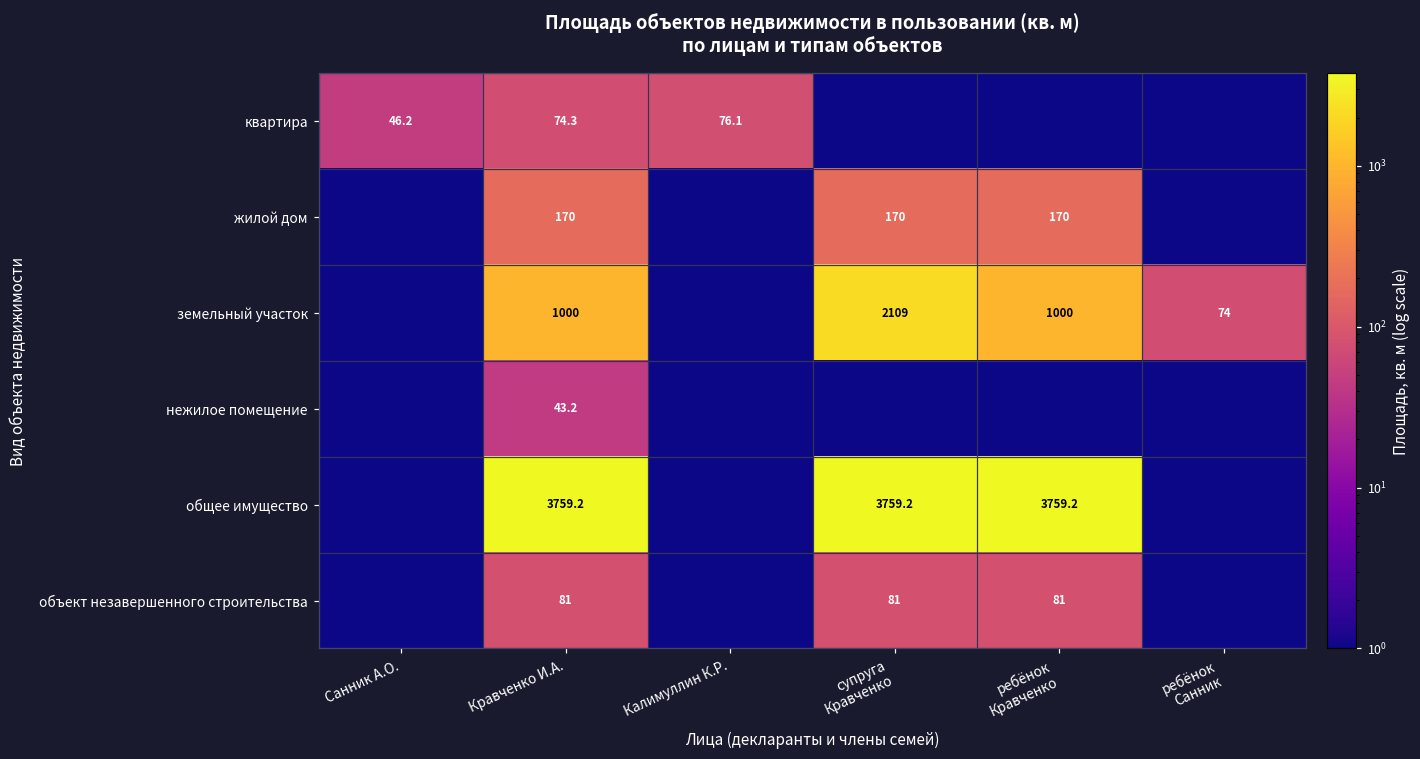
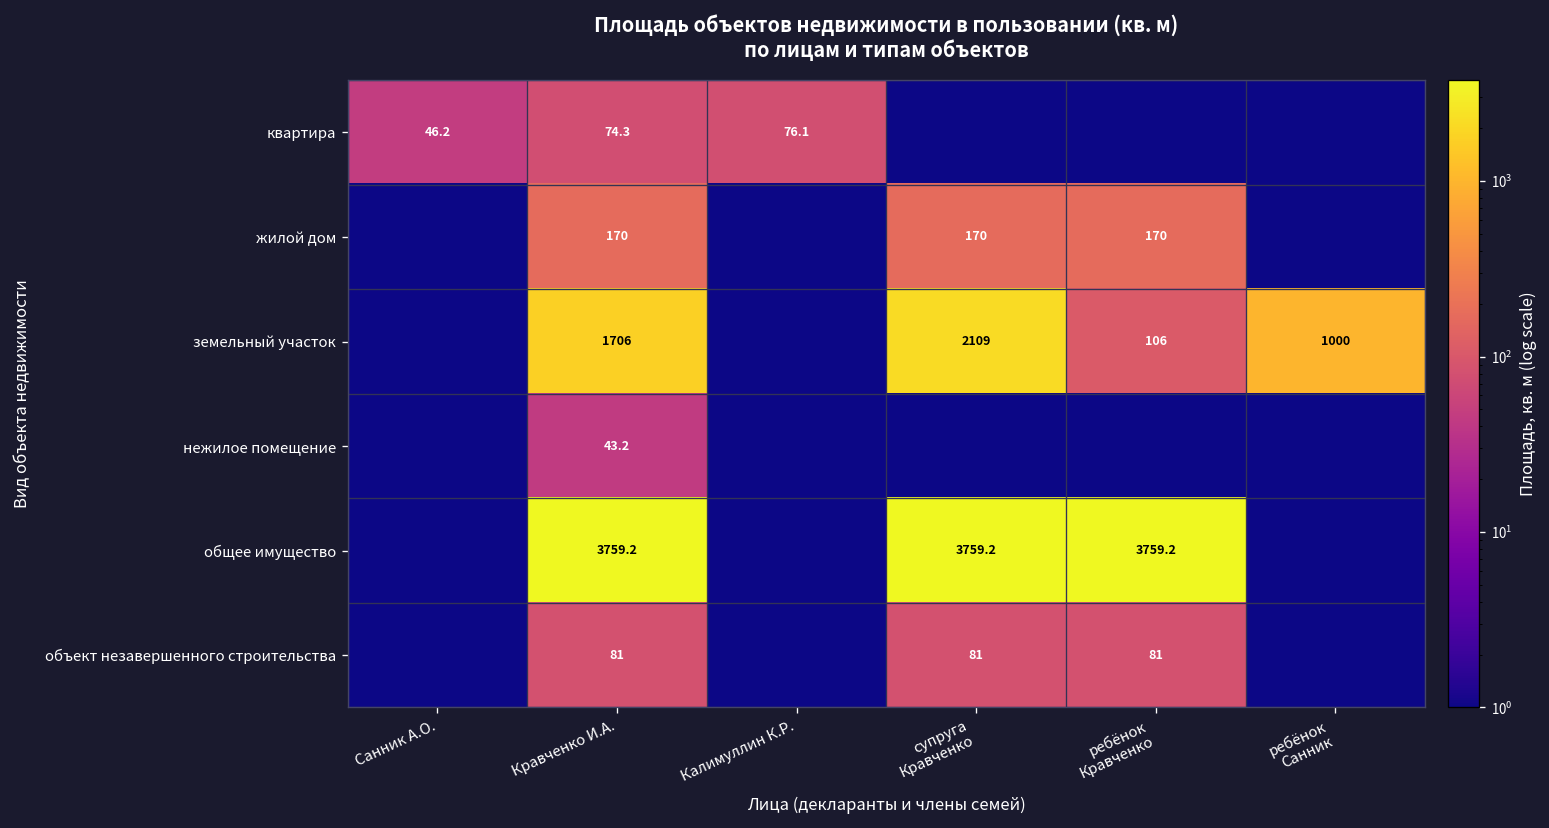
земельный участок, Кравченко И.А.: 1000 -> 1706
земельный участок, ребёнок Кравченко: 1000 -> 106
земельный участок, ребёнок Санник: 74 -> 1000
